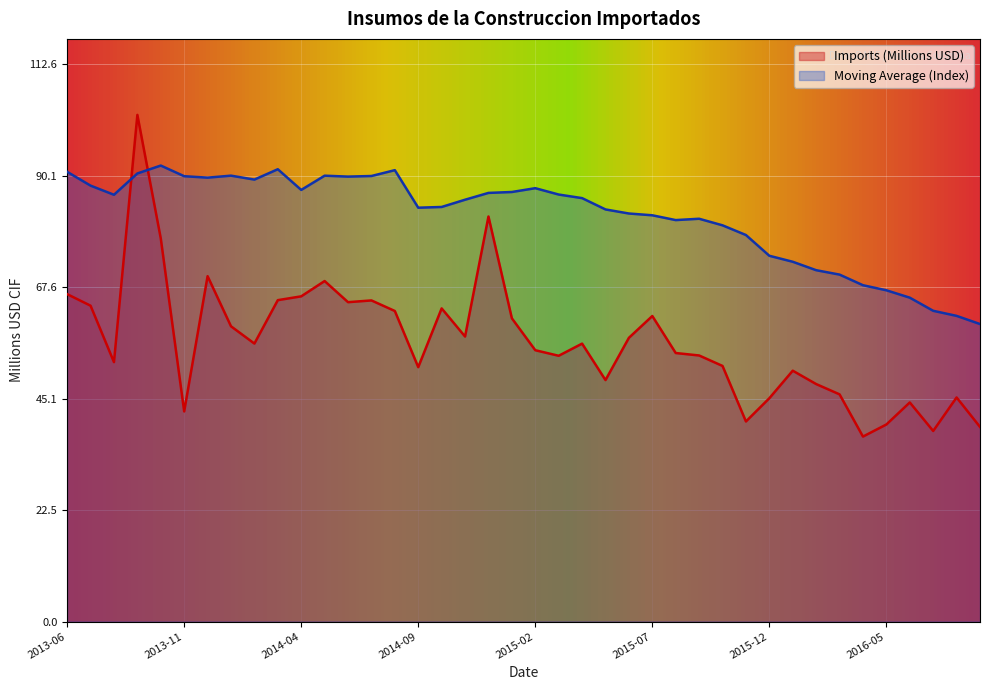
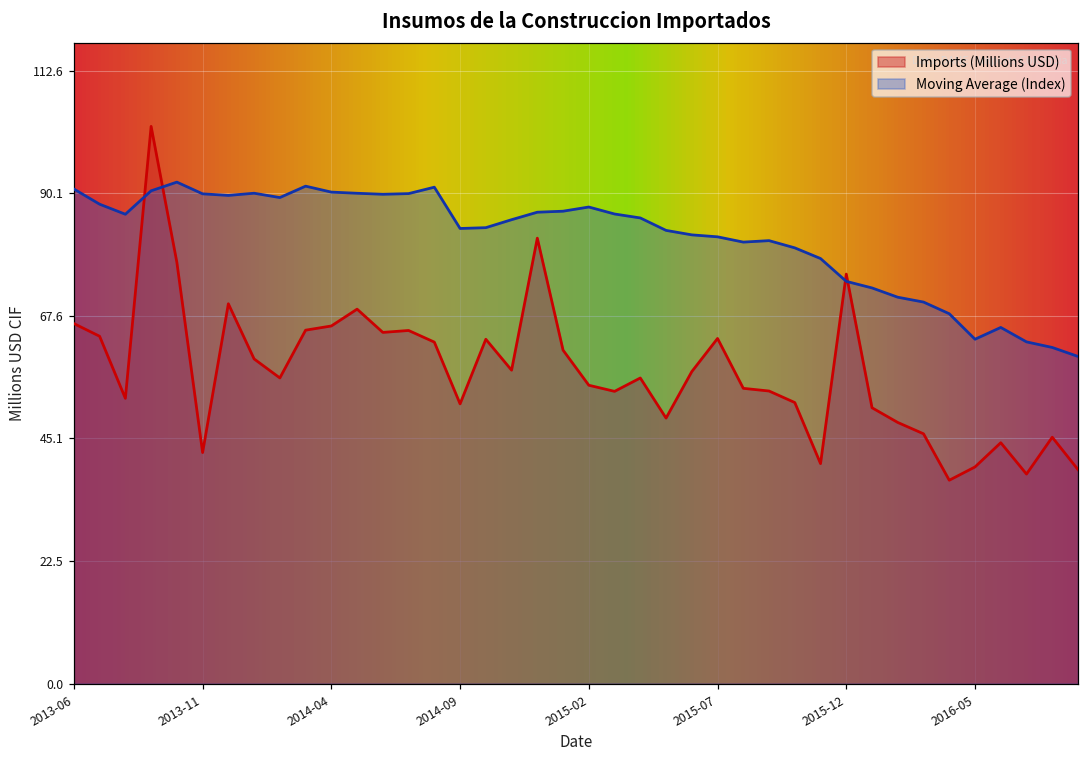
Moving Average (Index), 2014-04: 87 -> 90
Imports (Millions USD), 2015-07: 62 -> 63
Imports (Millions USD), 2015-12: 45 -> 75
Moving Average (Index), 2016-05: 67 -> 63
